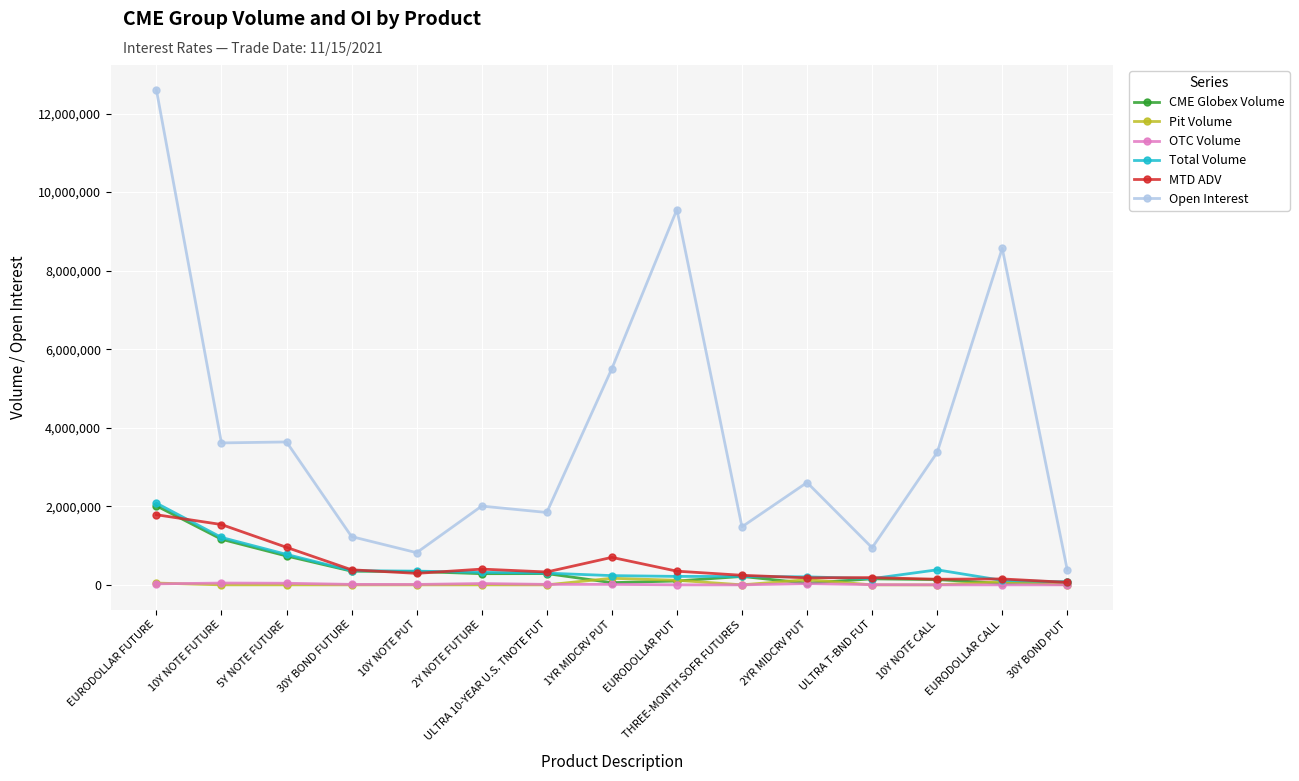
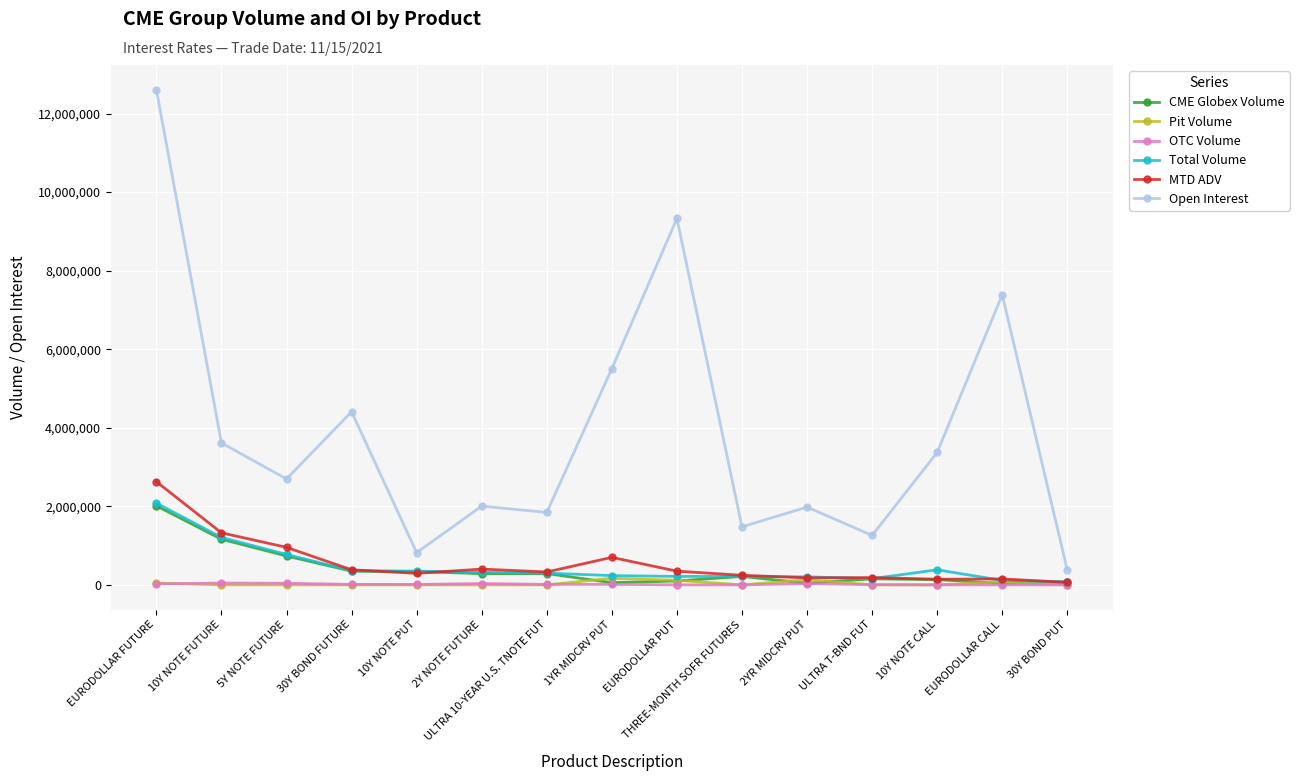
MTD ADV, EURODOLLAR FUTURE: 1,800,000 -> 2,600,000
MTD ADV, 10Y NOTE FUTURE: 1,500,000 -> 1,300,000
Open Interest, 5Y NOTE FUTURE: 3,600,000 -> 2,700,000
Open Interest, 30Y BOND FUTURE: 1,200,000 -> 4,400,000
Open Interest, EURODOLLAR PUT: 9,600,000 -> 9,300,000
Open Interest, 2YR MIDCRV PUT: 2,600,000 -> 2,000,000
Open Interest, ULTRA T-BND FUT: 900,000 -> 1,300,000
Open Interest, EURODOLLAR CALL: 8,600,000 -> 7,400,000
